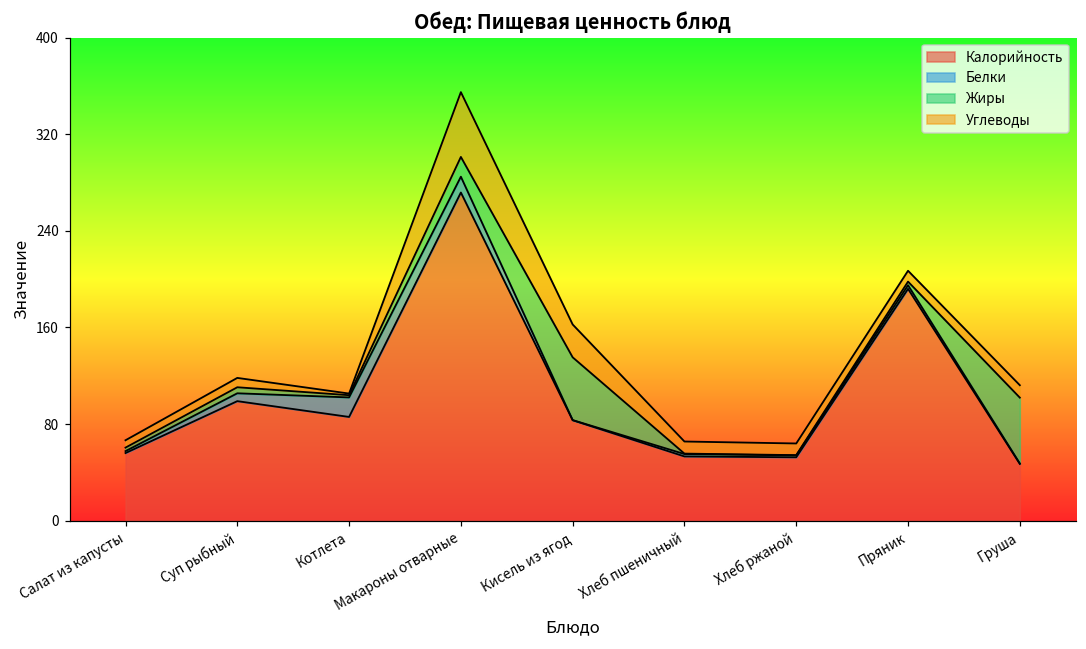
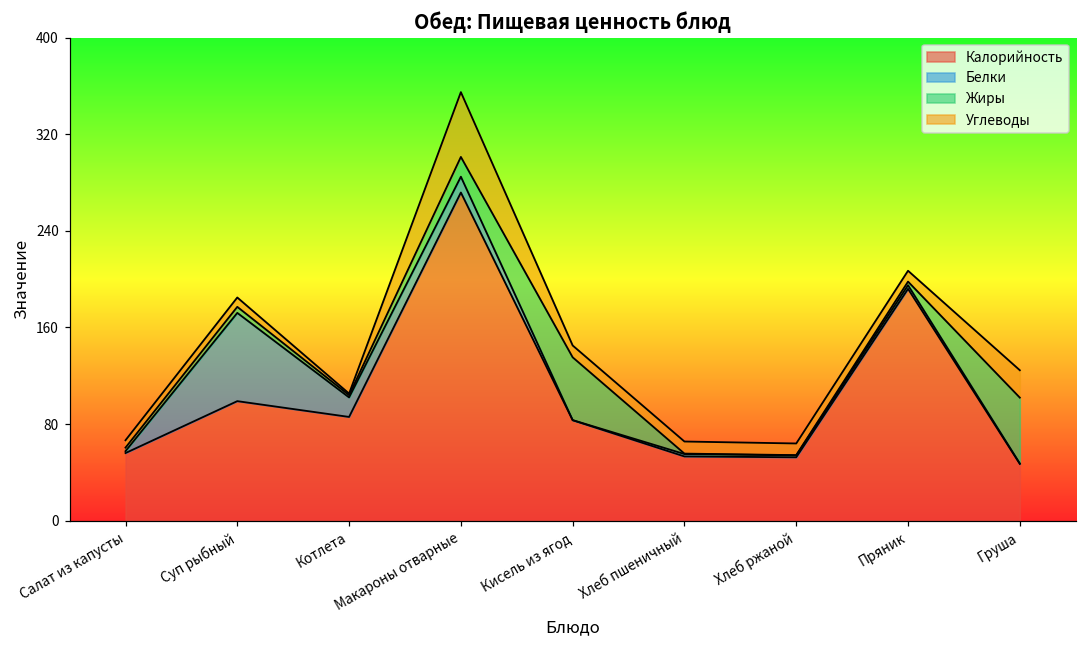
Белки, Суп рыбный: 7 -> 73
Углеводы, Кисель из ягод: 27 -> 10
Углеводы, Груша: 10 -> 23
